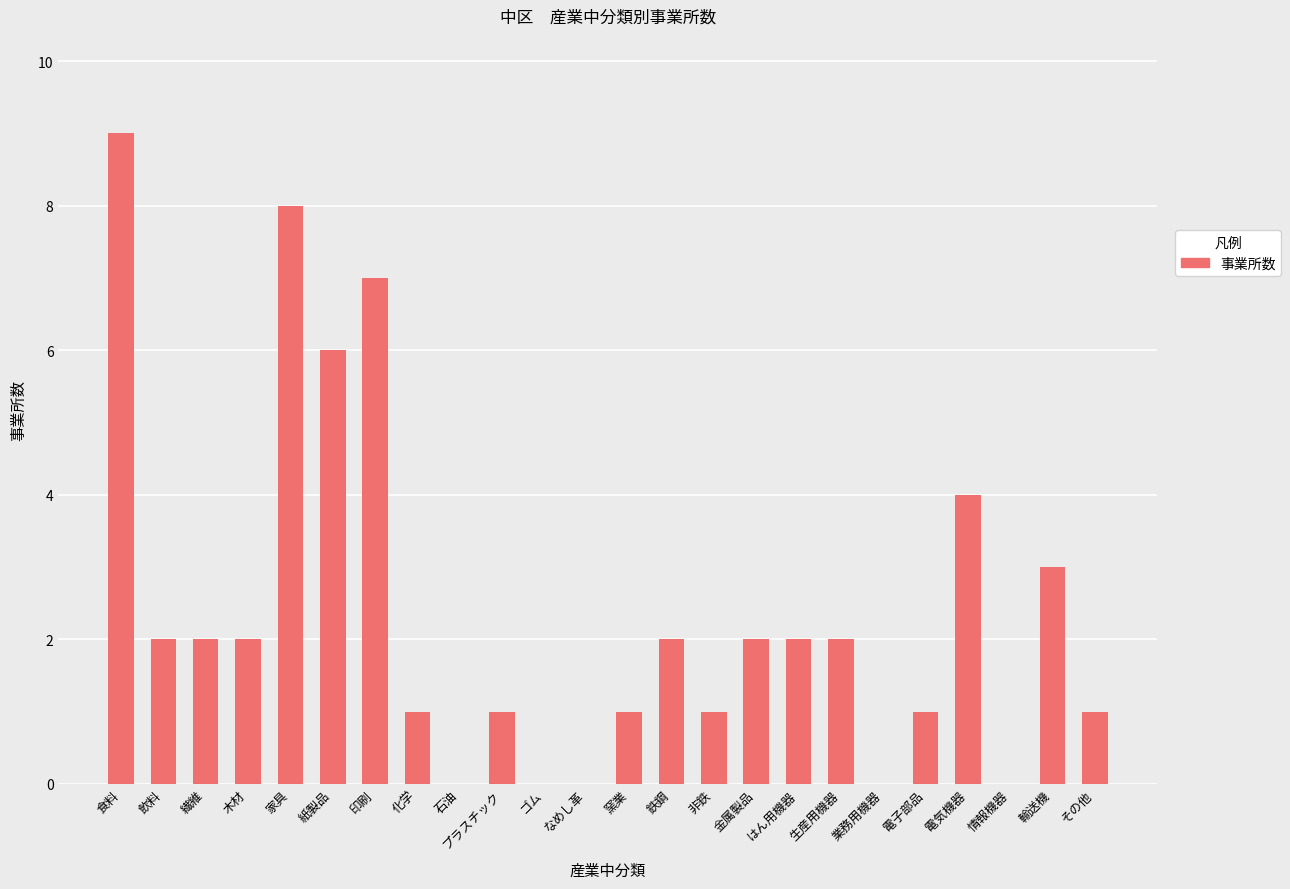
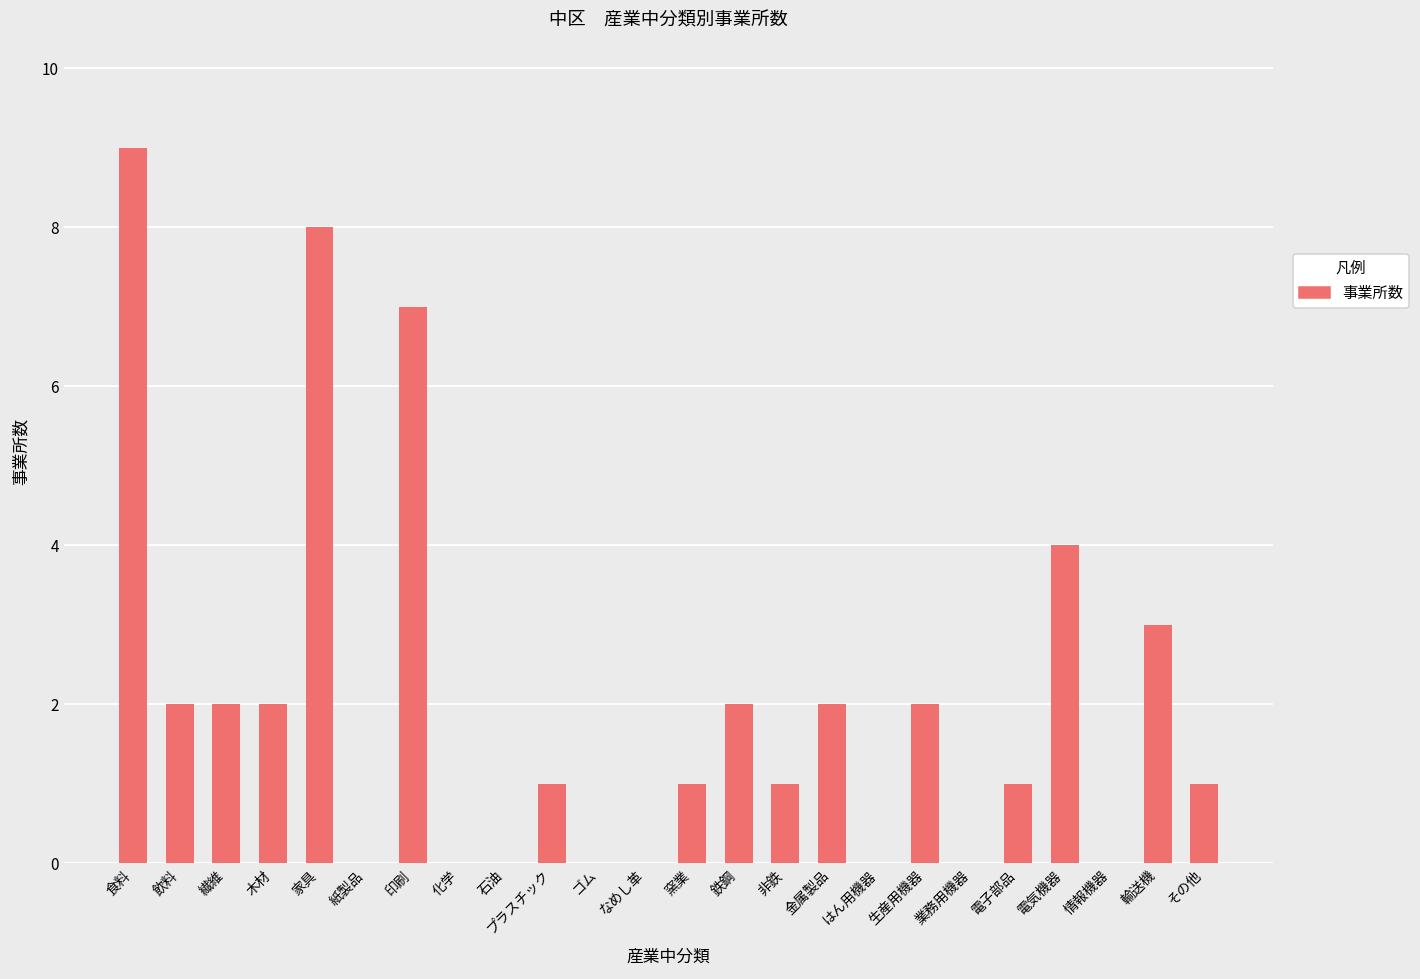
紙製品: 6 -> 0
化学: 1 -> 0
はん用機器: 2 -> 0
